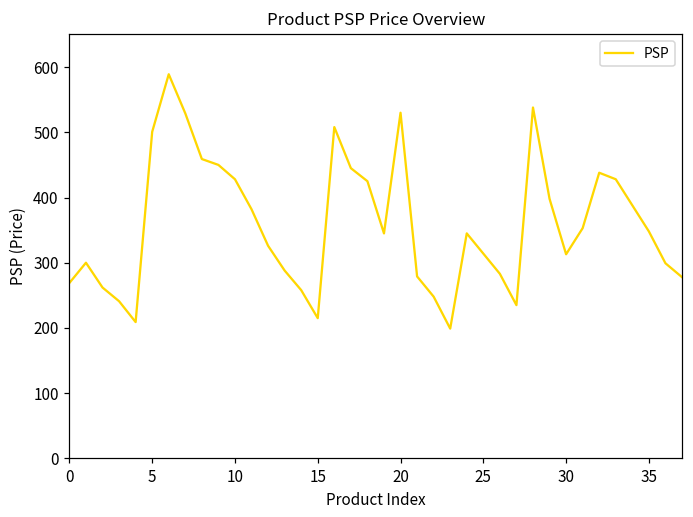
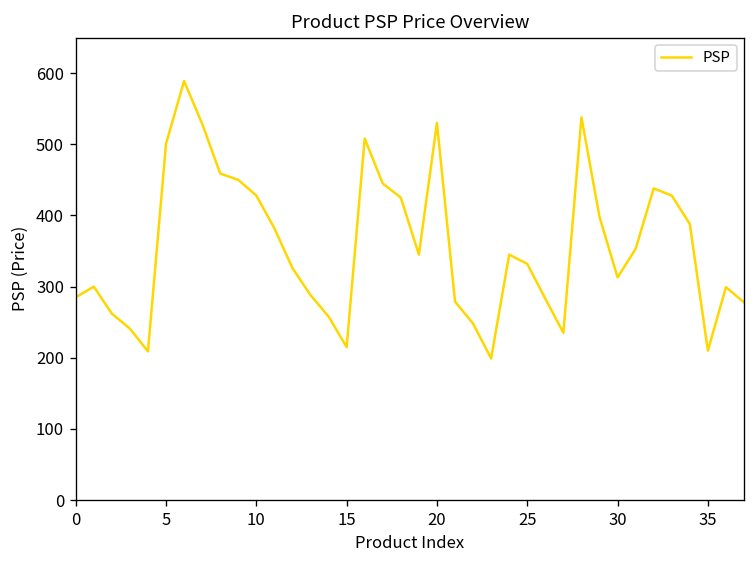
0: 270 -> 290
25: 310 -> 330
35: 350 -> 210
